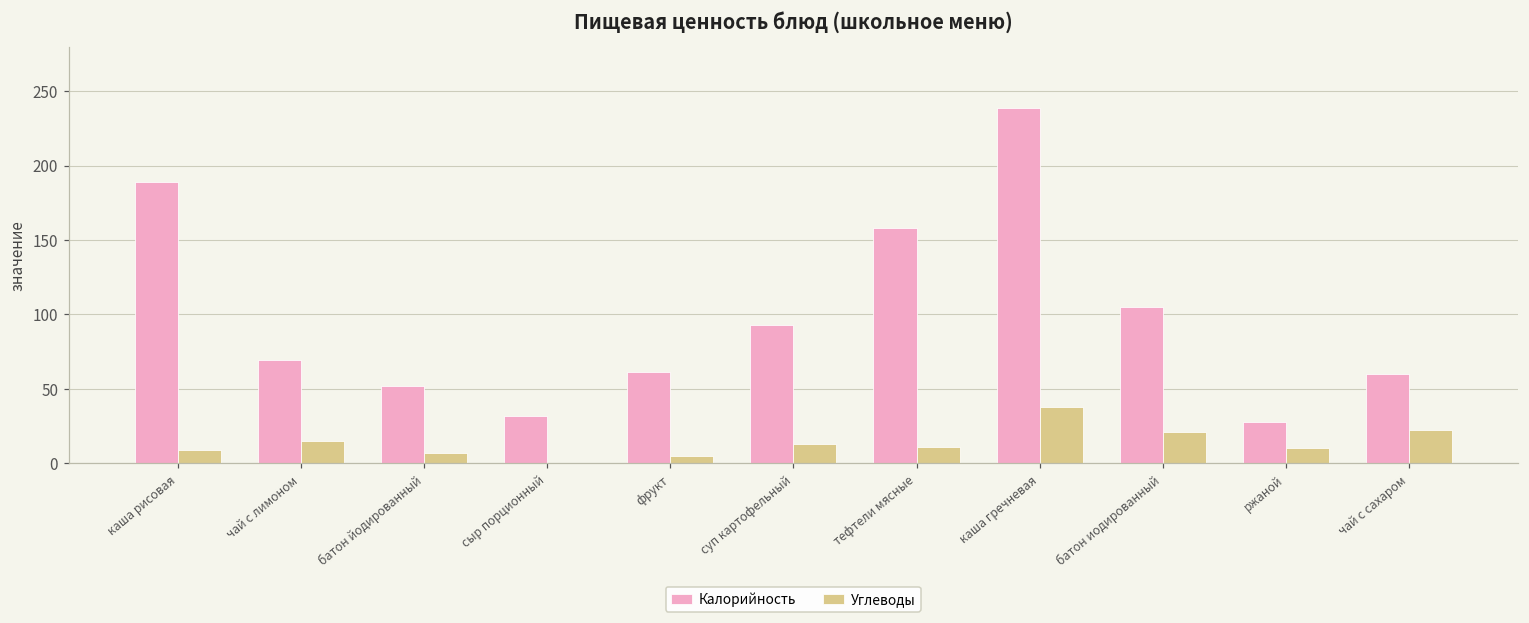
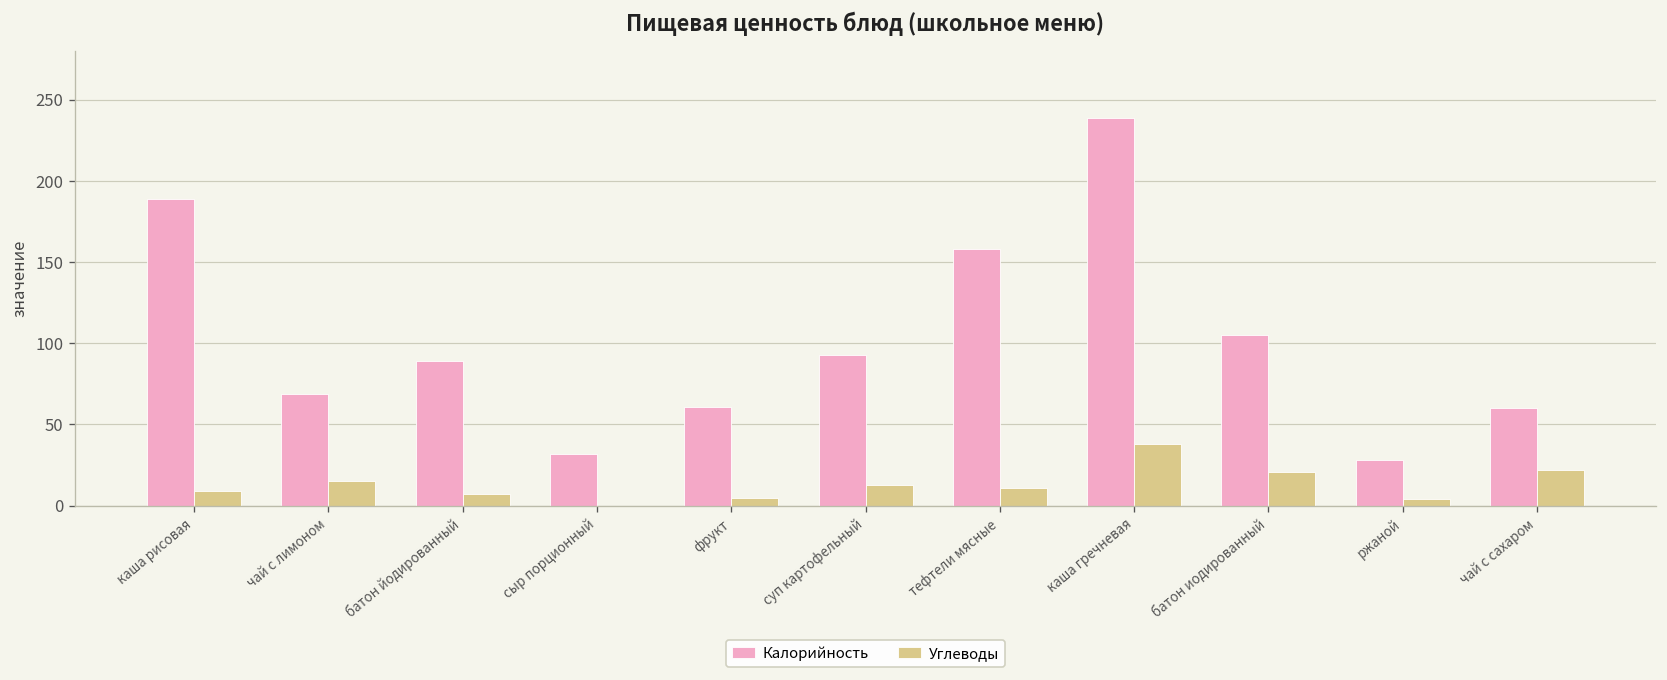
Калорийность, батон йодированный: 52 -> 89
Углеводы, ржаной: 10 -> 4
